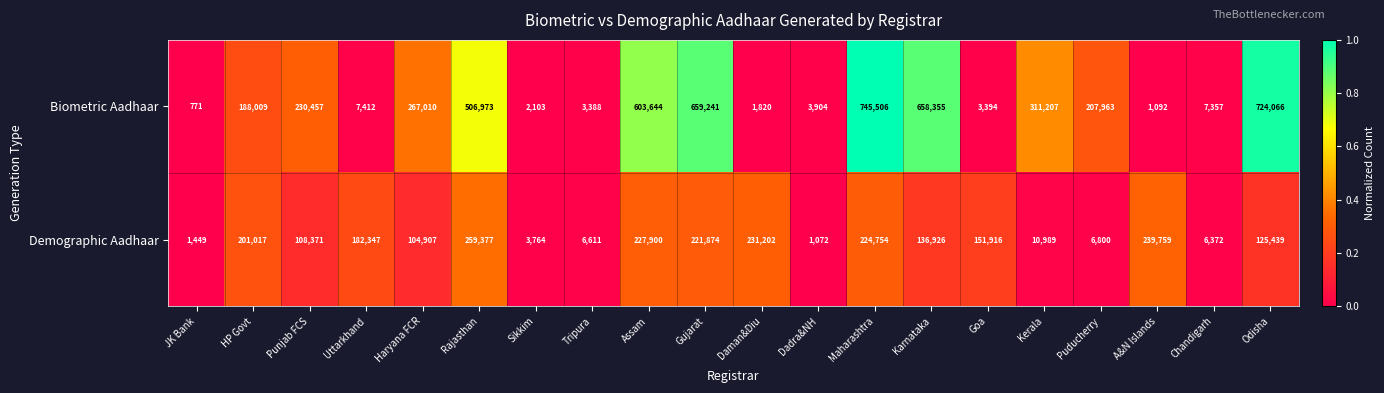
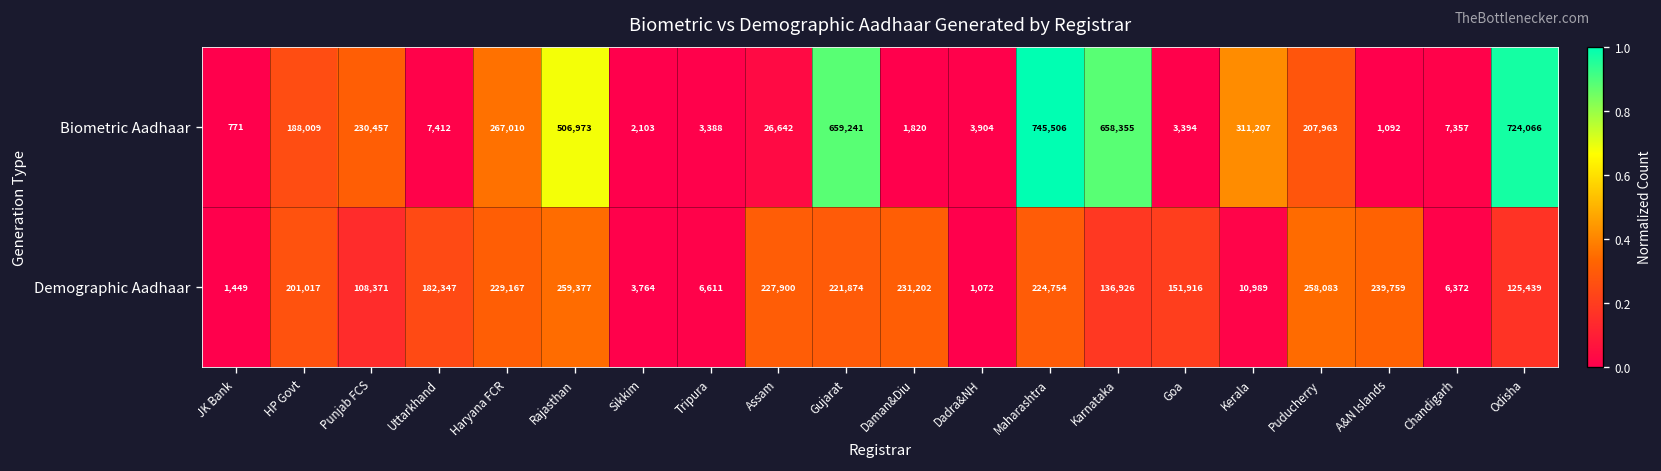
Biometric Aadhaar, Assam: 603,644 -> 26,642
Demographic Aadhaar, Haryana FCR: 104,907 -> 229,167
Demographic Aadhaar, Puducherry: 6,800 -> 258,083
